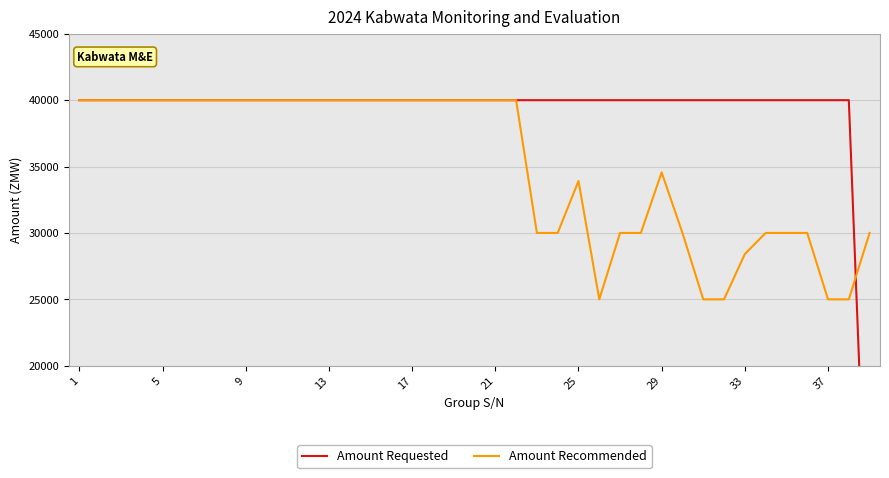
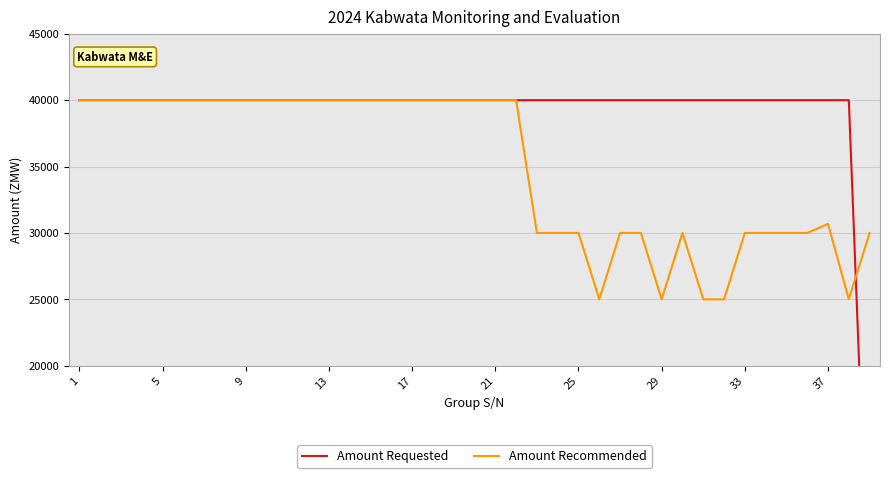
Amount Recommended, 25: 33900 -> 30000
Amount Recommended, 29: 34600 -> 25000
Amount Recommended, 33: 28400 -> 30000
Amount Recommended, 37: 25000 -> 30700
